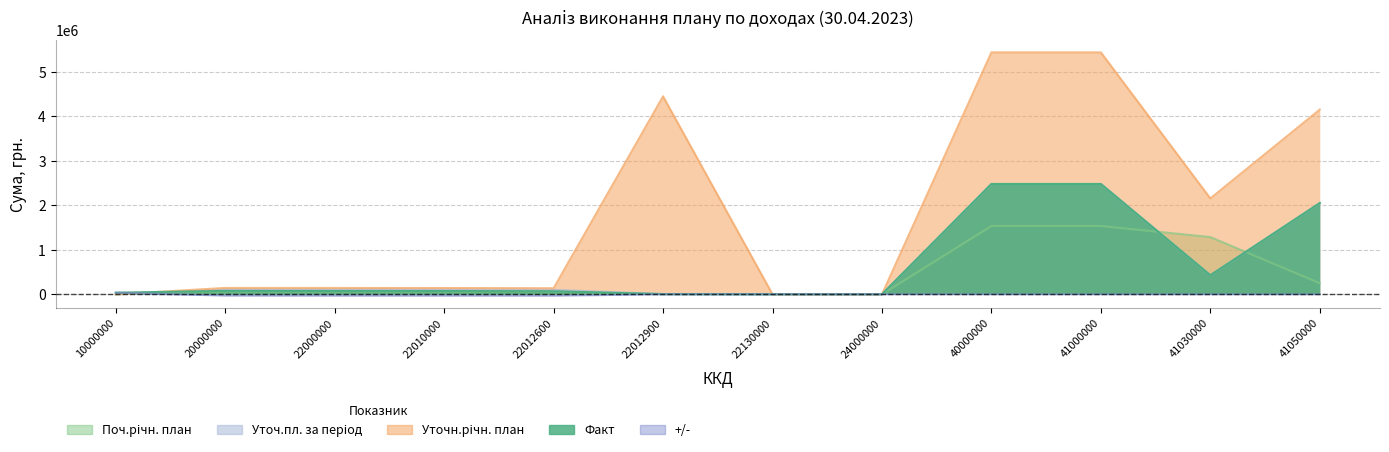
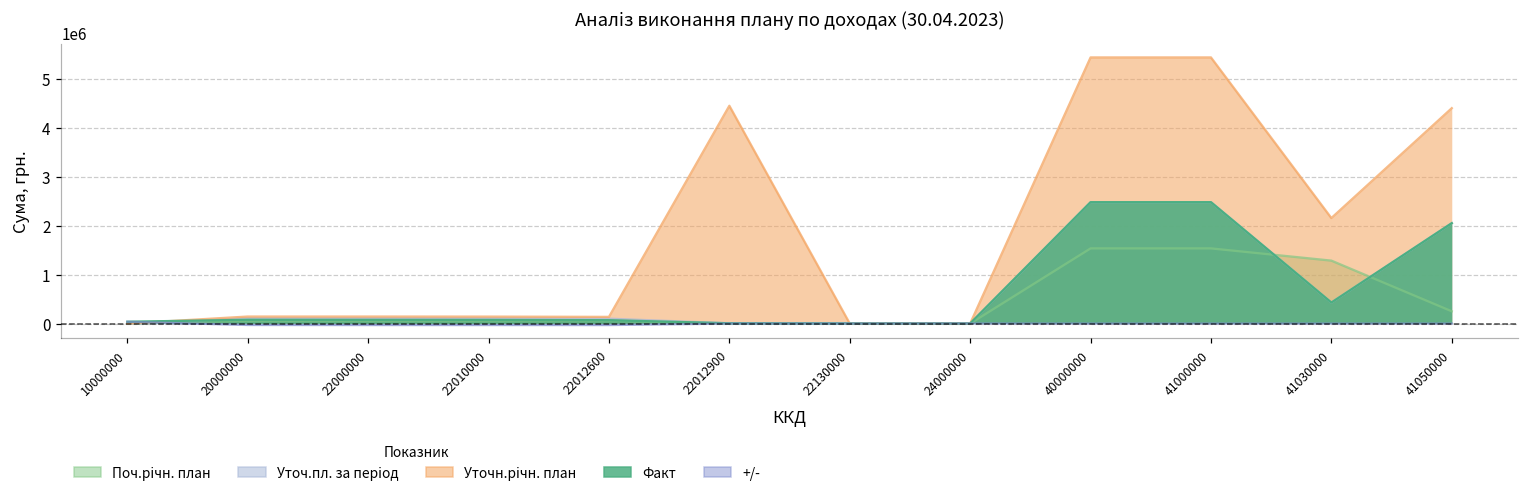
Уточн.річн. план, 41050000: 4200000 -> 4400000
